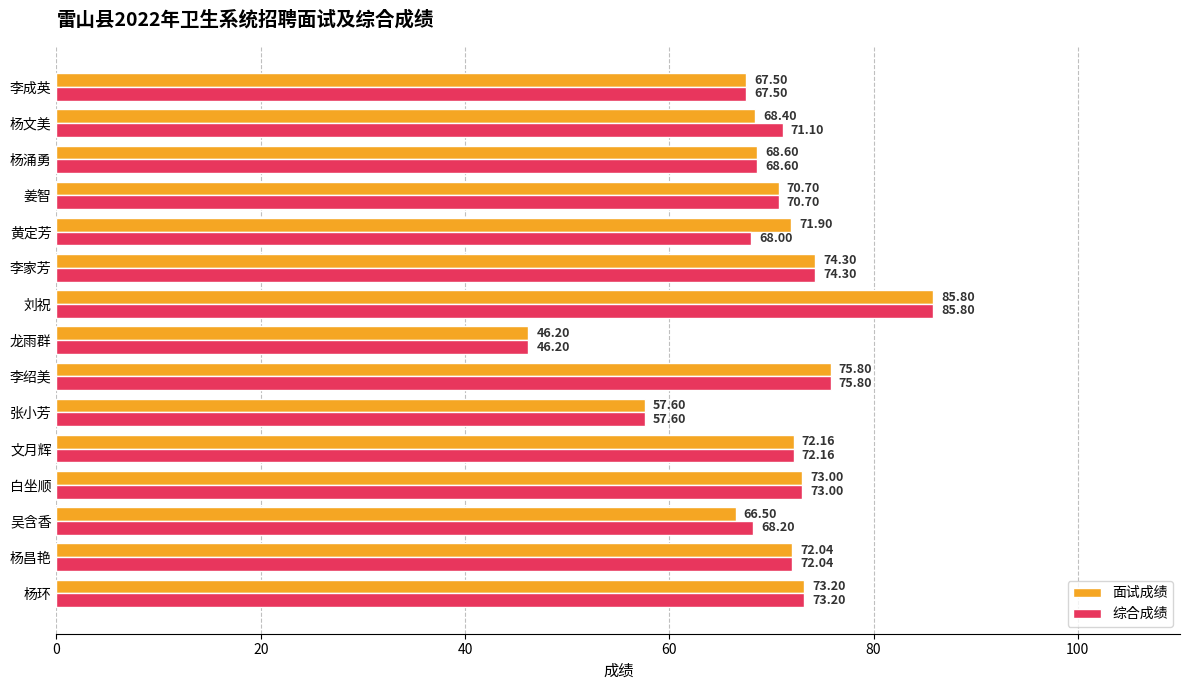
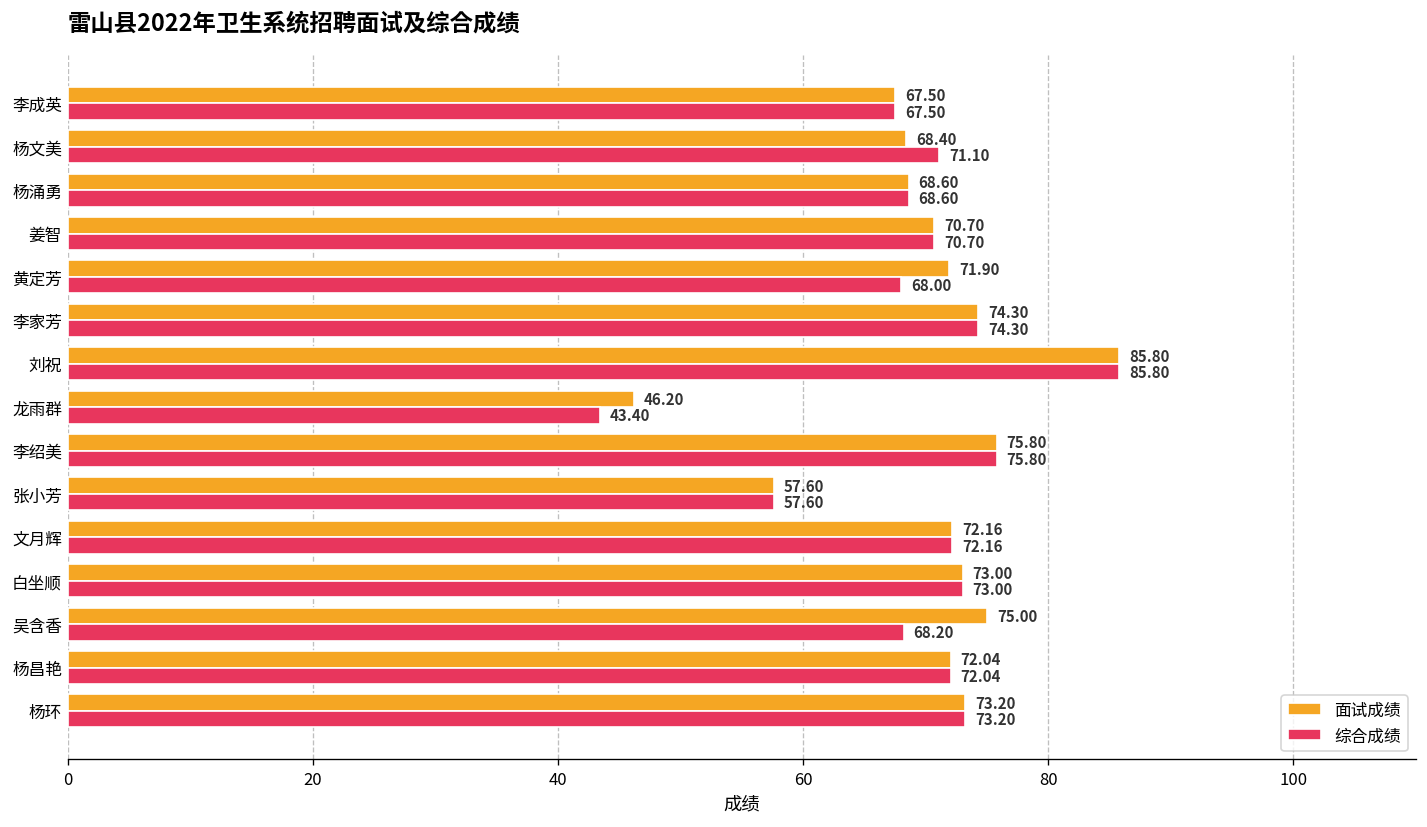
综合成绩, 龙雨群: 46.20 -> 43.40
面试成绩, 吴含香: 66.50 -> 75.00
